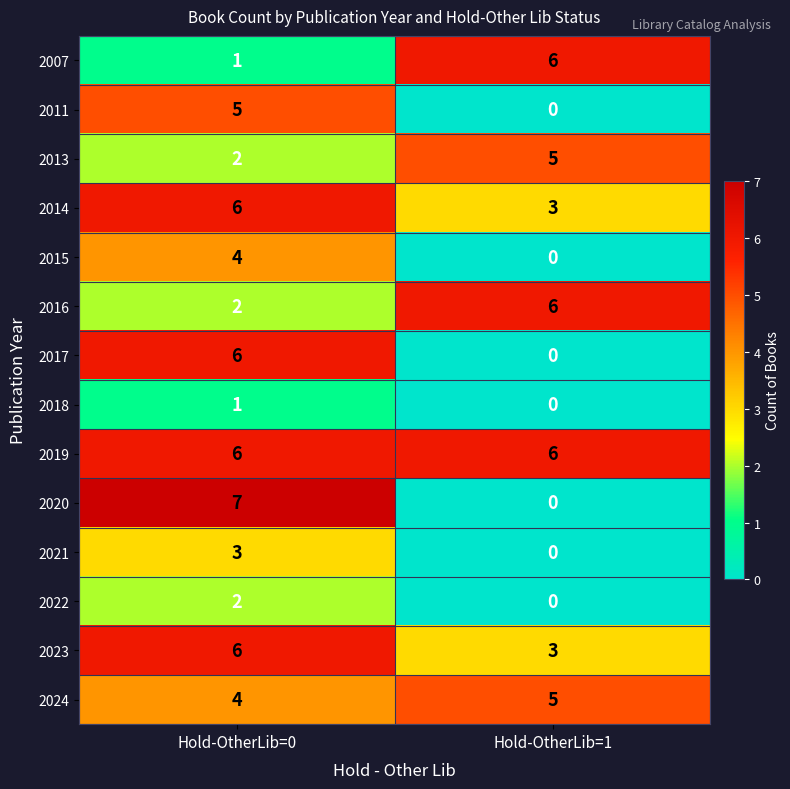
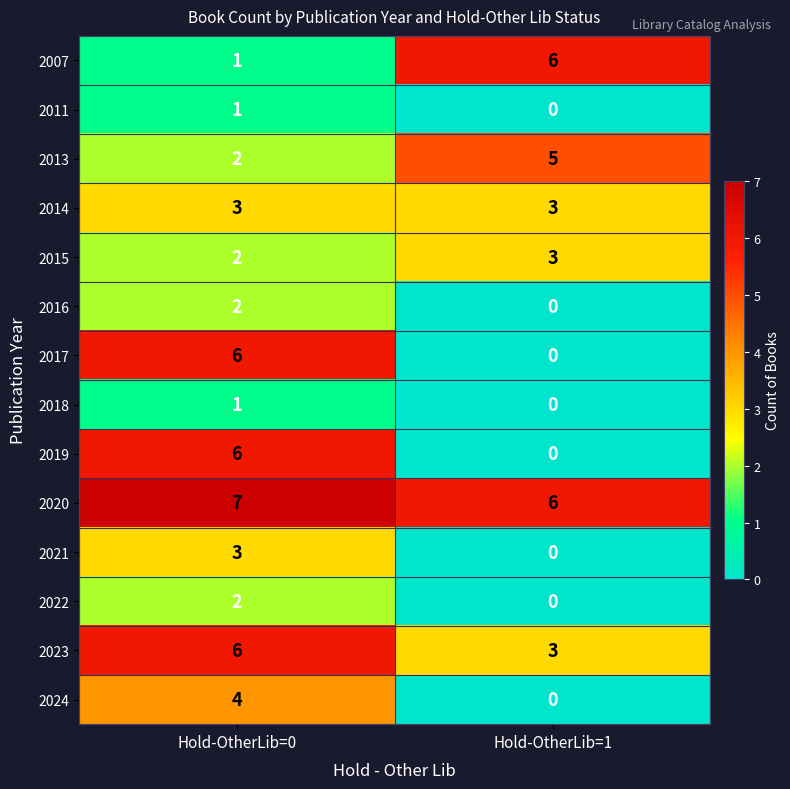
2011, Hold-OtherLib=0: 5 -> 1
2014, Hold-OtherLib=0: 6 -> 3
2015, Hold-OtherLib=0: 4 -> 2
2015, Hold-OtherLib=1: 0 -> 3
2016, Hold-OtherLib=1: 6 -> 0
2019, Hold-OtherLib=1: 6 -> 0
2020, Hold-OtherLib=1: 0 -> 6
2024, Hold-OtherLib=1: 5 -> 0
